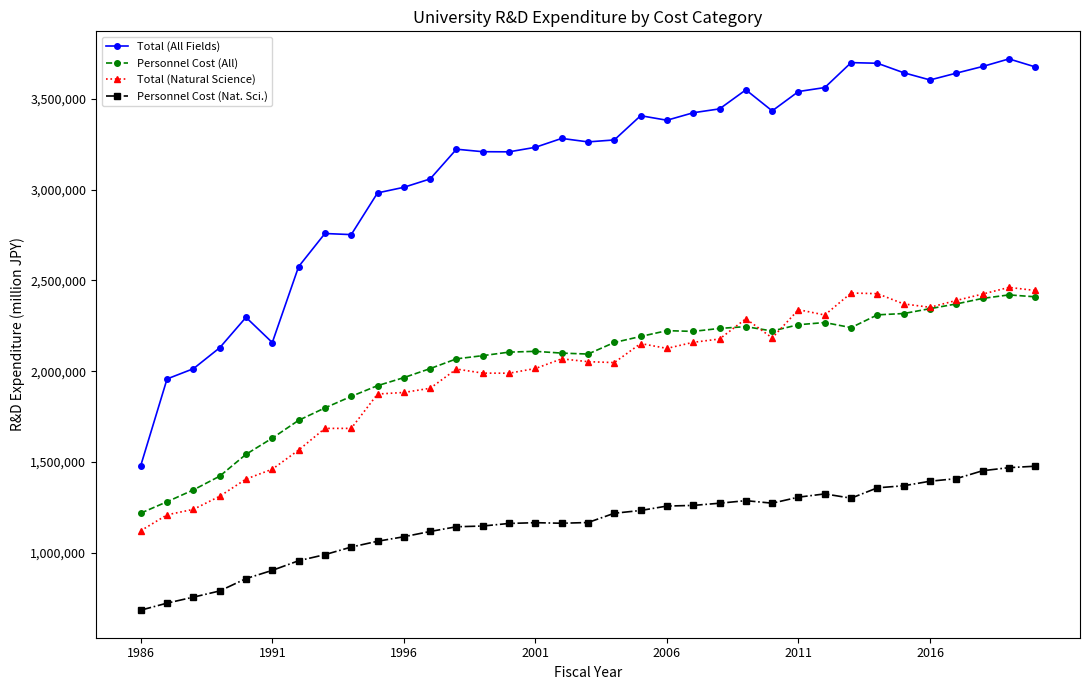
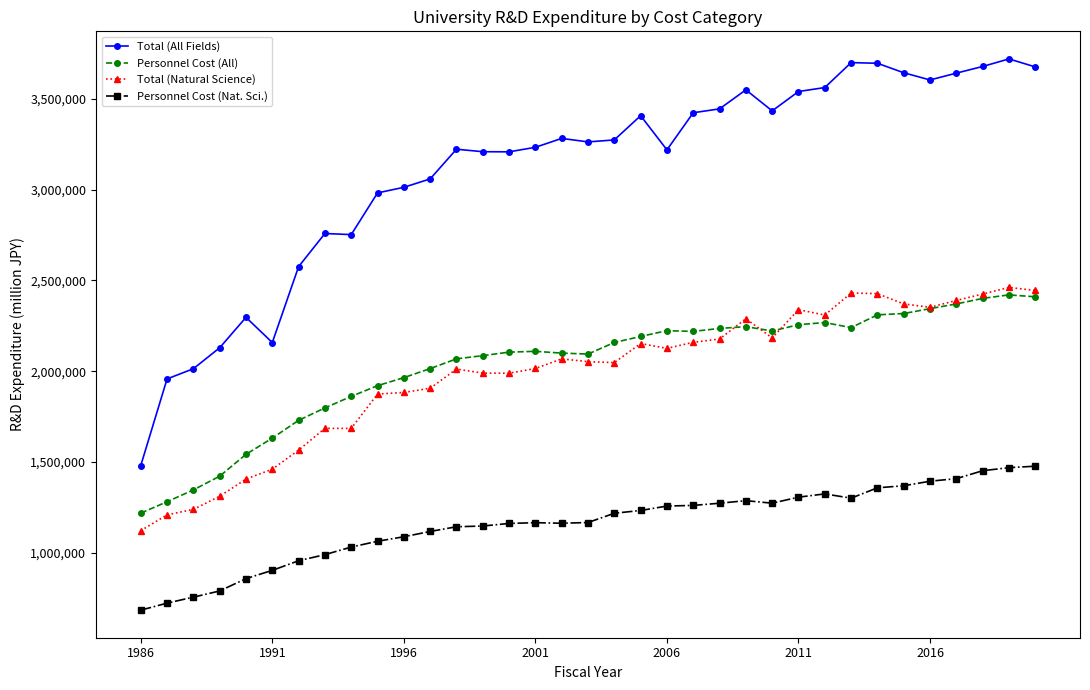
Total (All Fields), 2006: 3,380,000 -> 3,220,000
